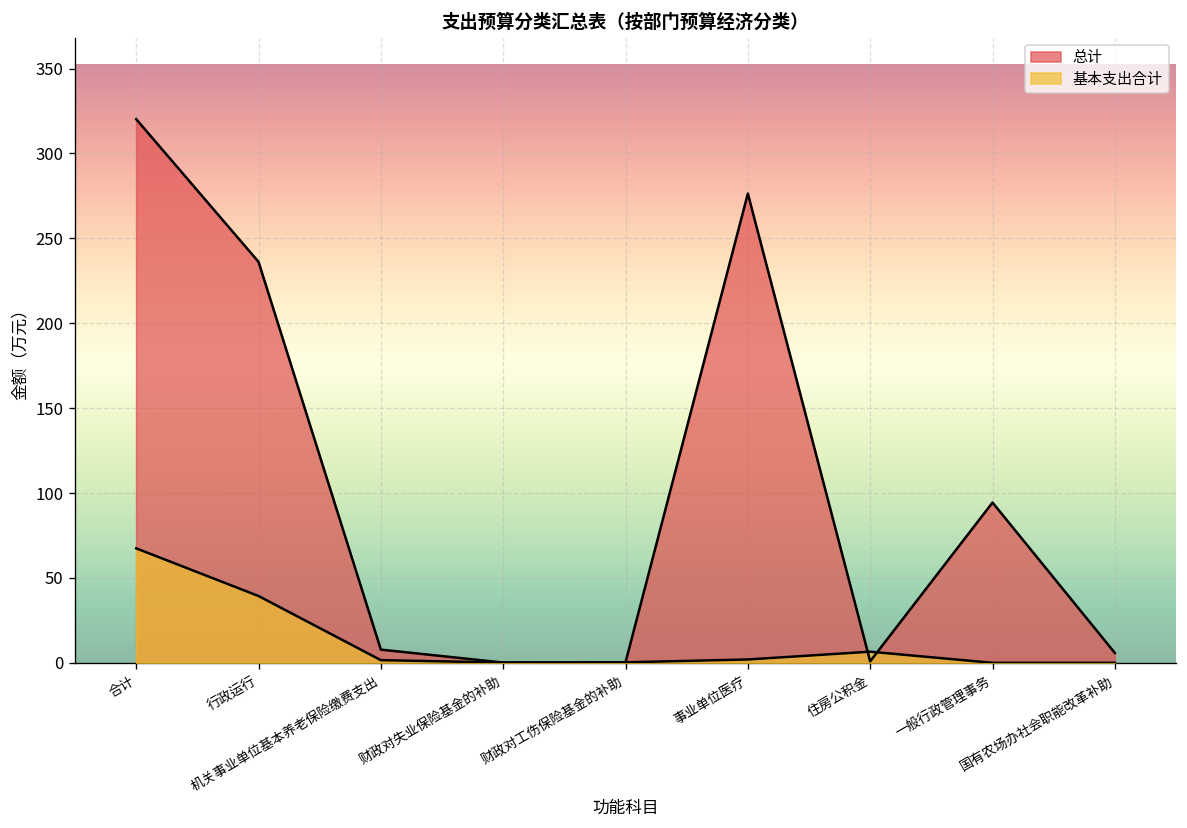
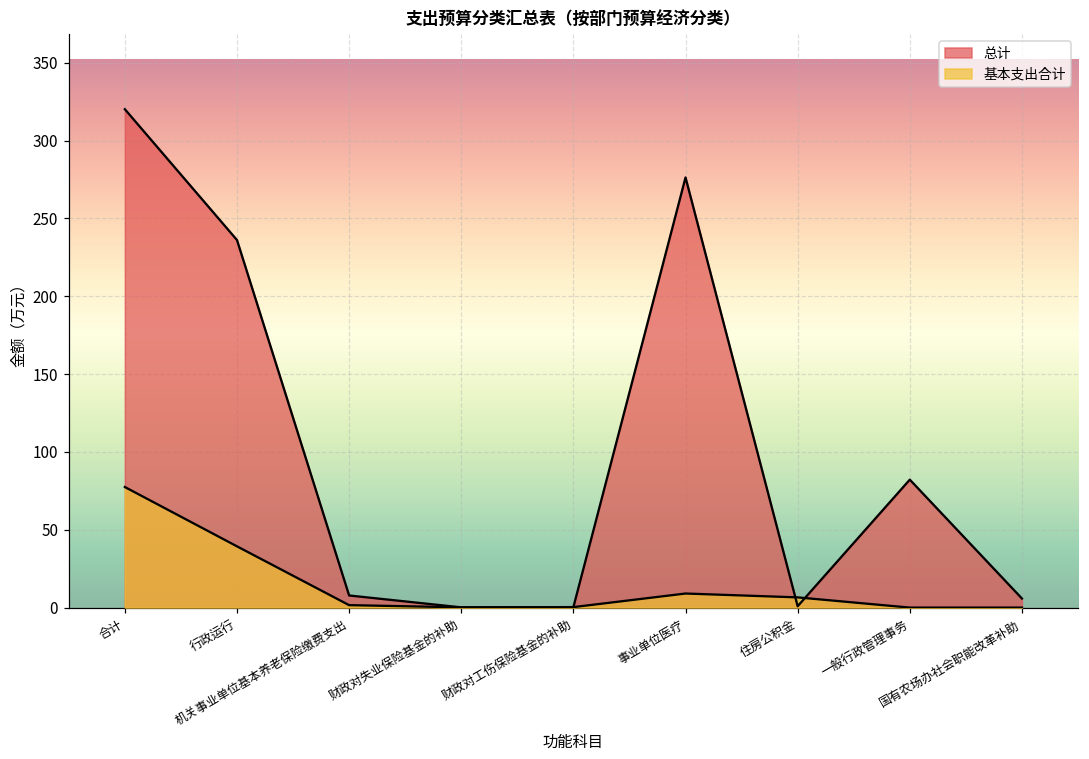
基本支出合计, 合计: 67 -> 77
基本支出合计, 事业单位医疗: 2 -> 9
总计, 一般行政管理事务: 94 -> 82
